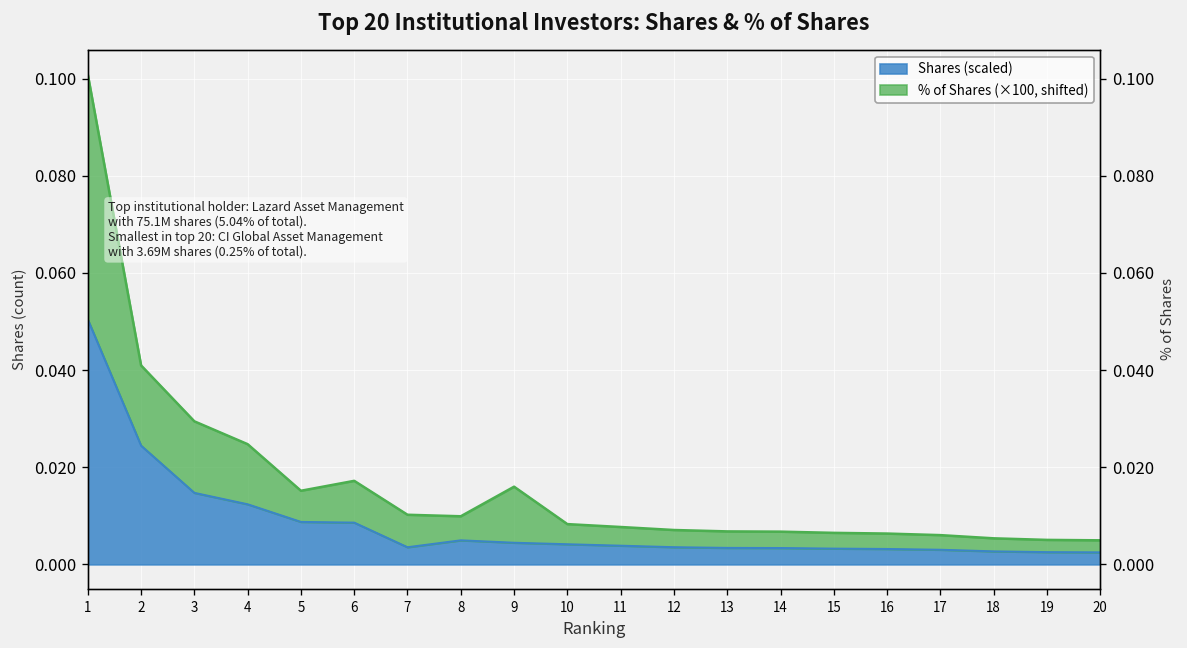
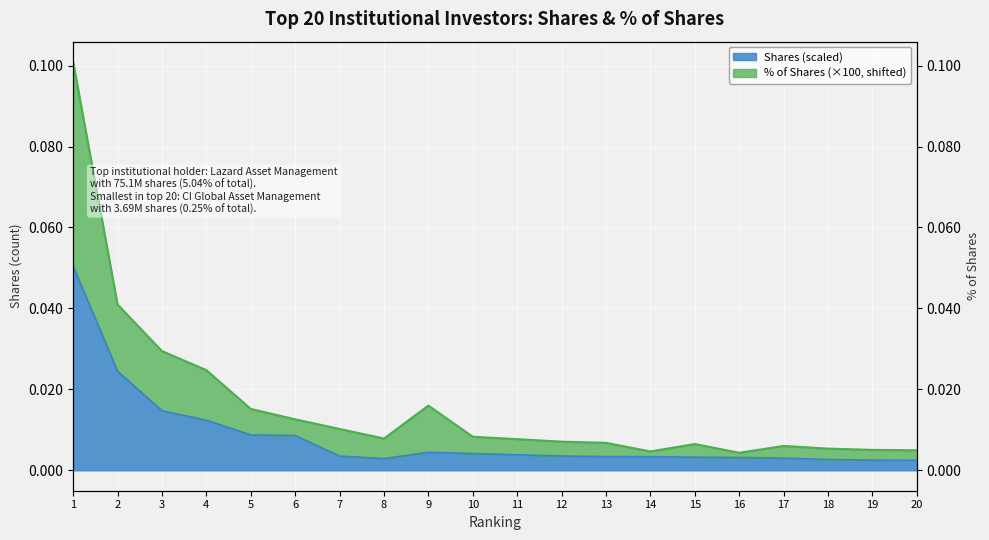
% of Shares (×100, shifted), 6: 0.009 -> 0.004
Shares (scaled), 8: 0.005 -> 0.003
% of Shares (×100, shifted), 14: 0.003 -> 0.001
% of Shares (×100, shifted), 16: 0.003 -> 0.001
